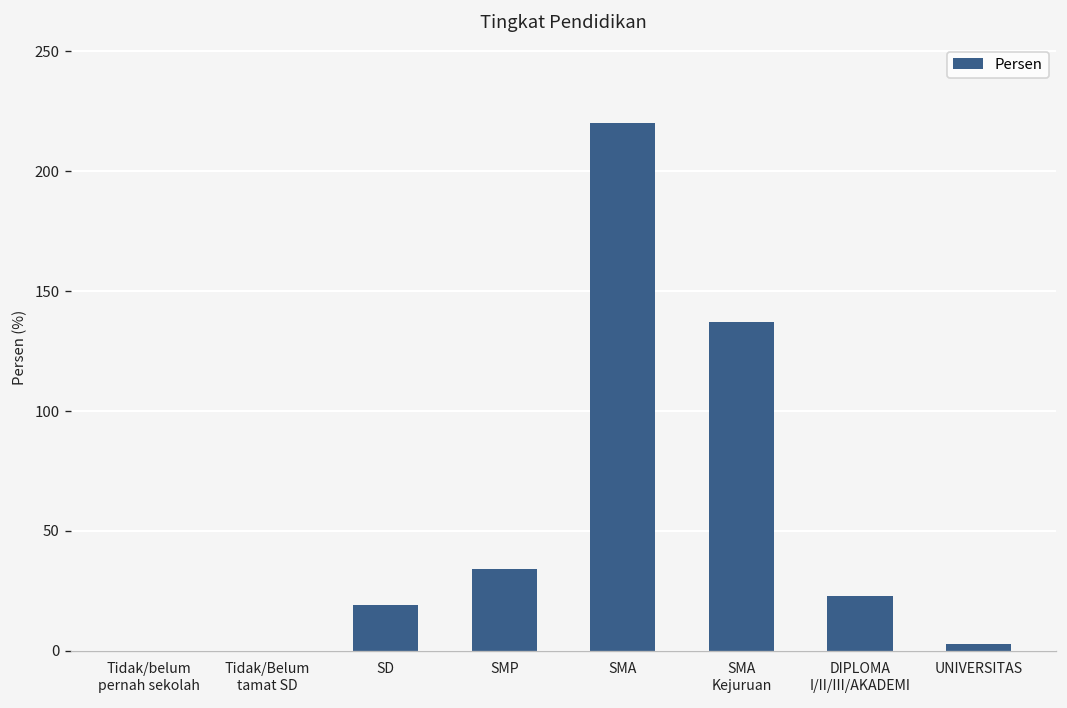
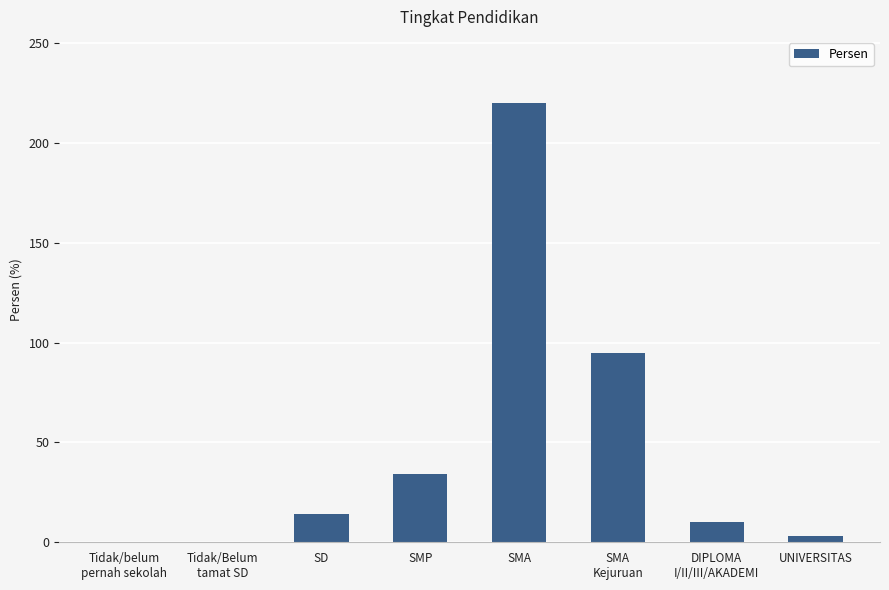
SD: 19 -> 14
SMA Kejuruan: 137 -> 95
DIPLOMA I/II/III/AKADEMI: 23 -> 10
